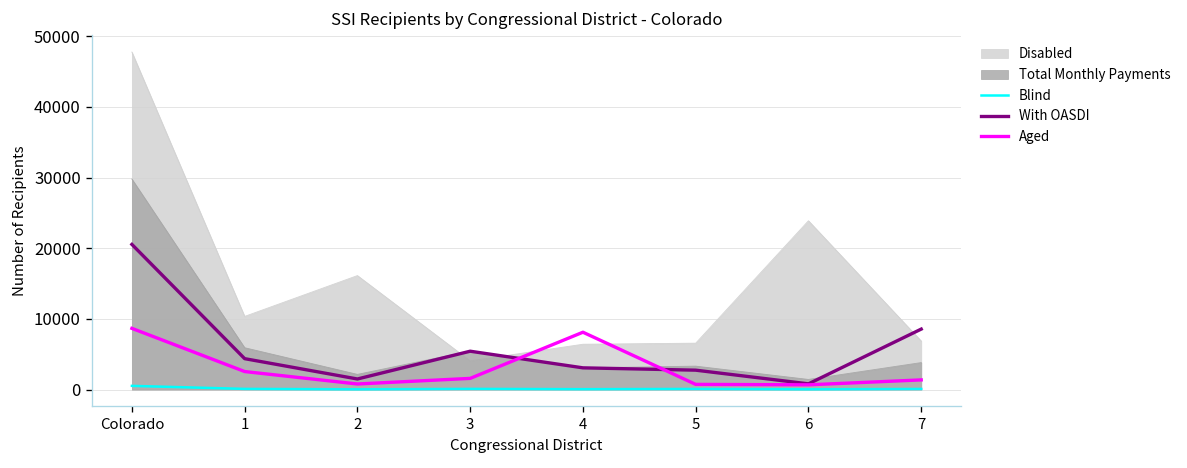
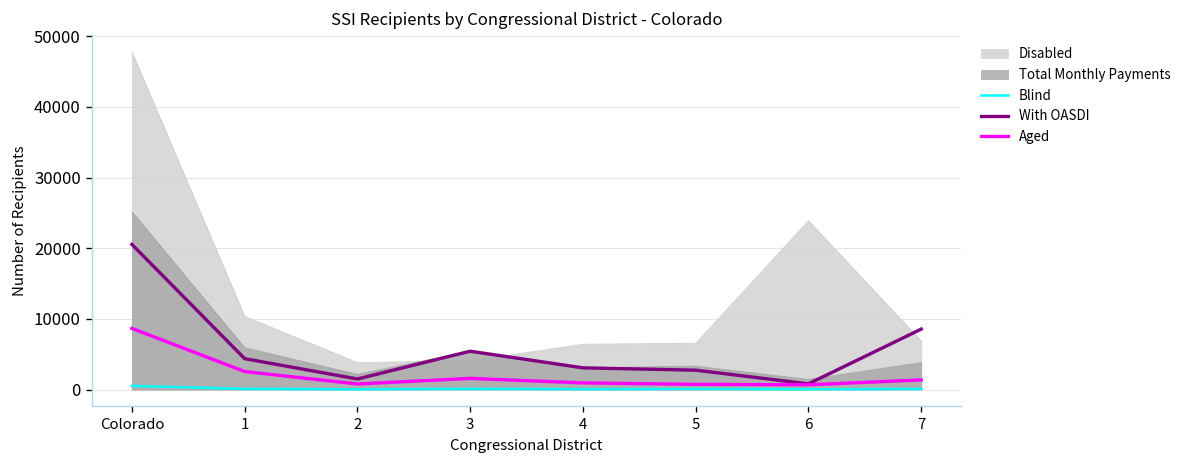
Total Monthly Payments, Colorado: 30000 -> 25000
Disabled, 2: 16000 -> 4000
Aged, 4: 8000 -> 1000
